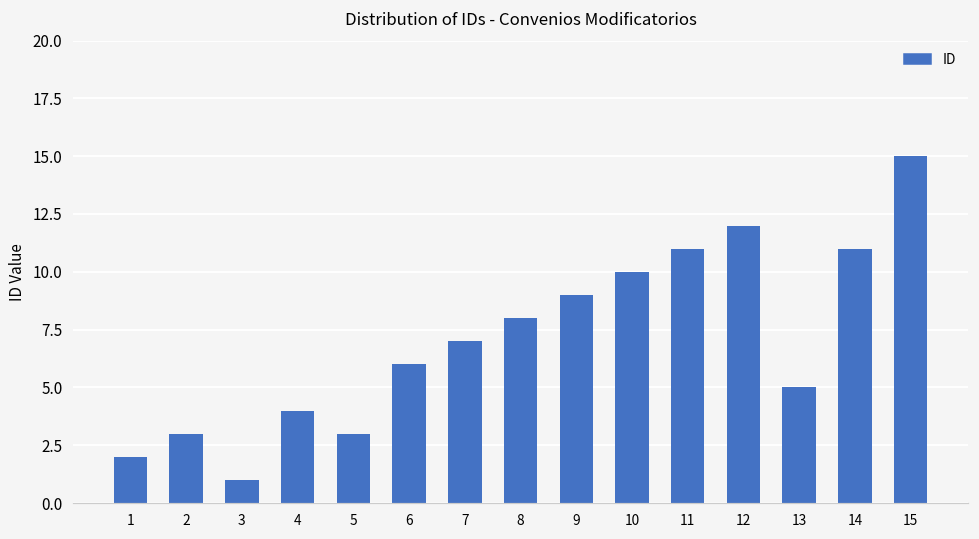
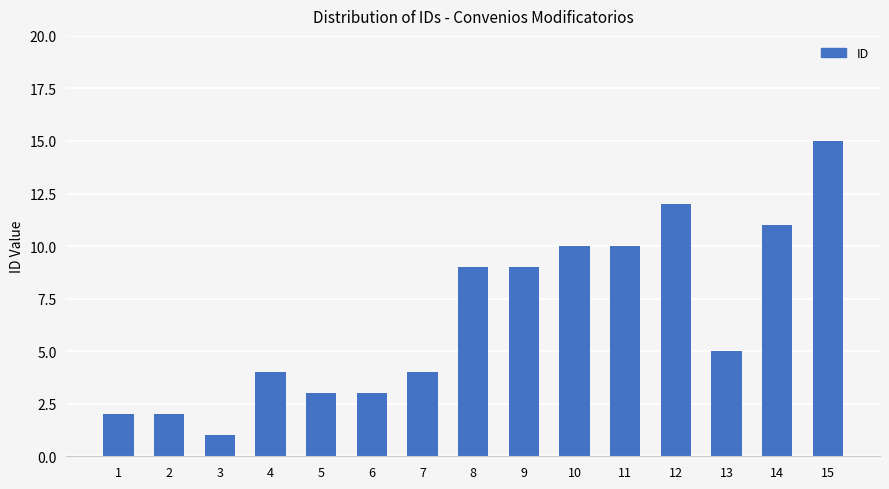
2: 3 -> 2
6: 6 -> 3
7: 7 -> 4
8: 8 -> 9
11: 11 -> 10
